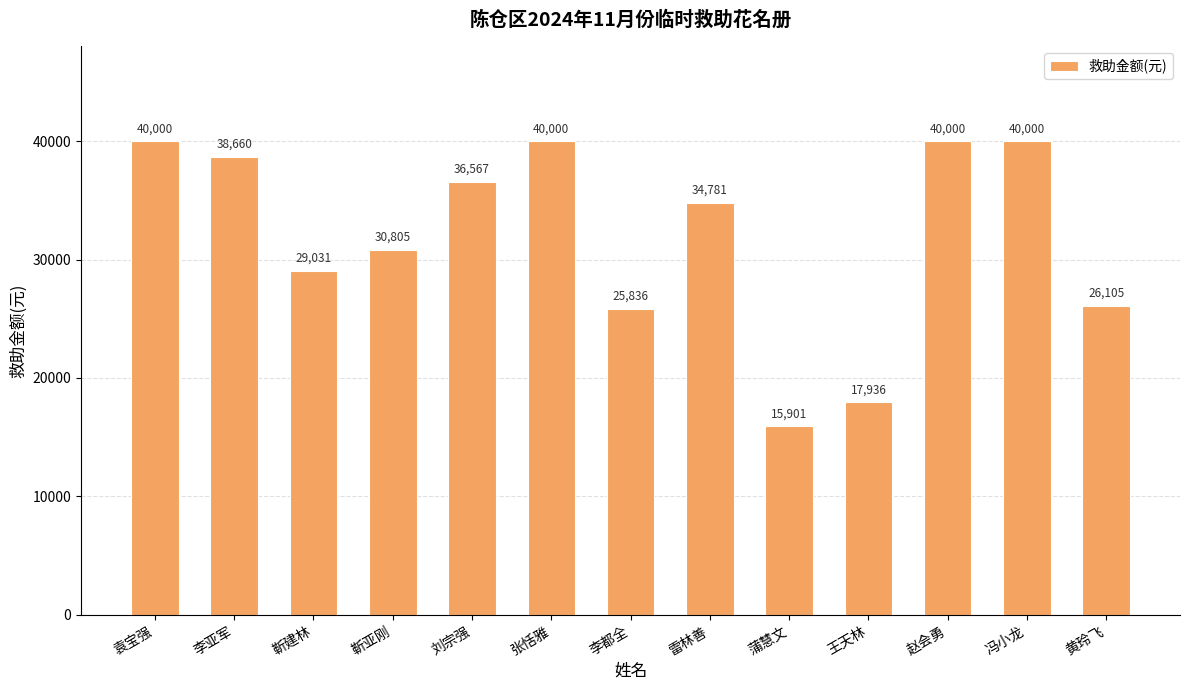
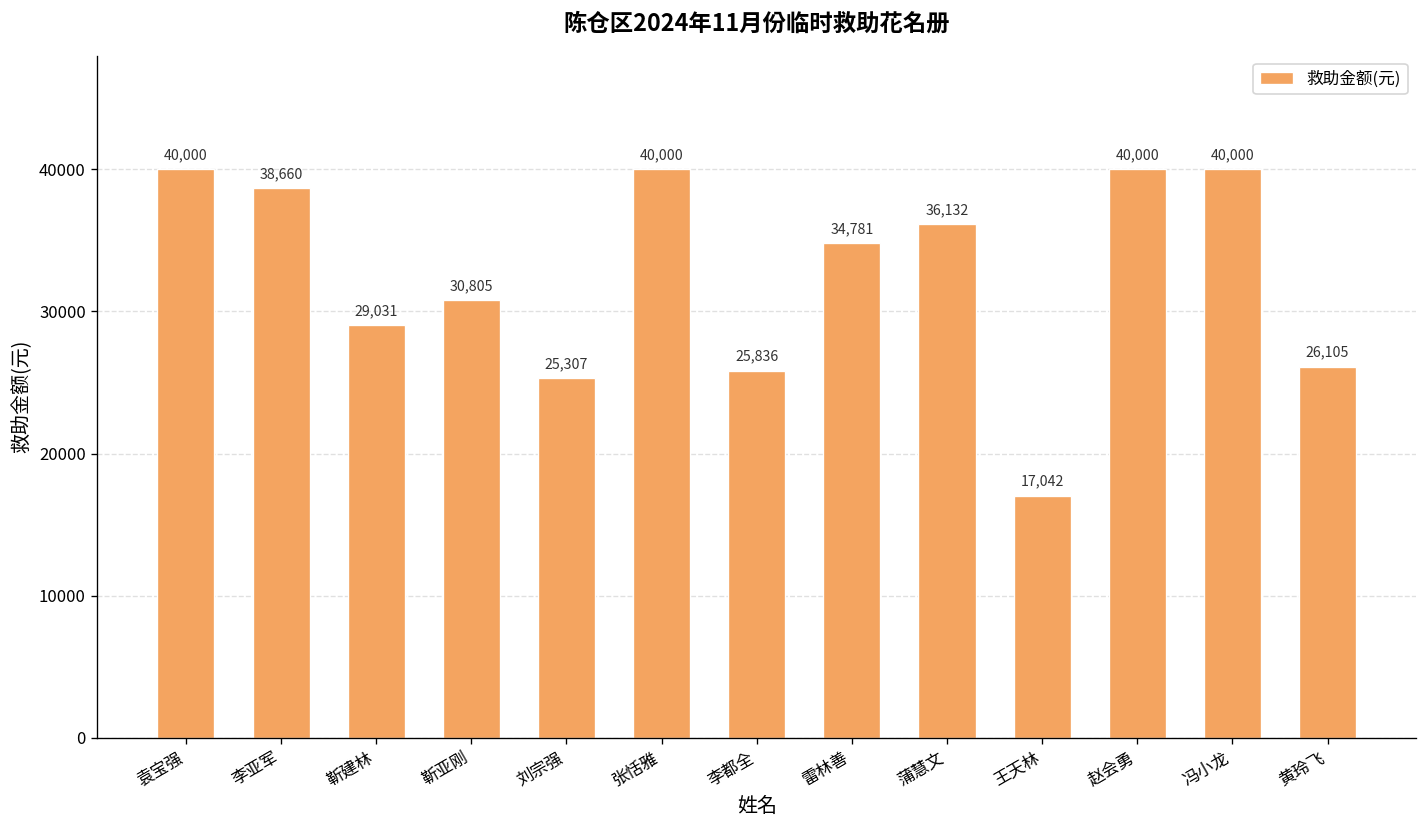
刘宗强: 36,567 -> 25,307
蒲慧文: 15,901 -> 36,132
王天林: 17,936 -> 17,042
